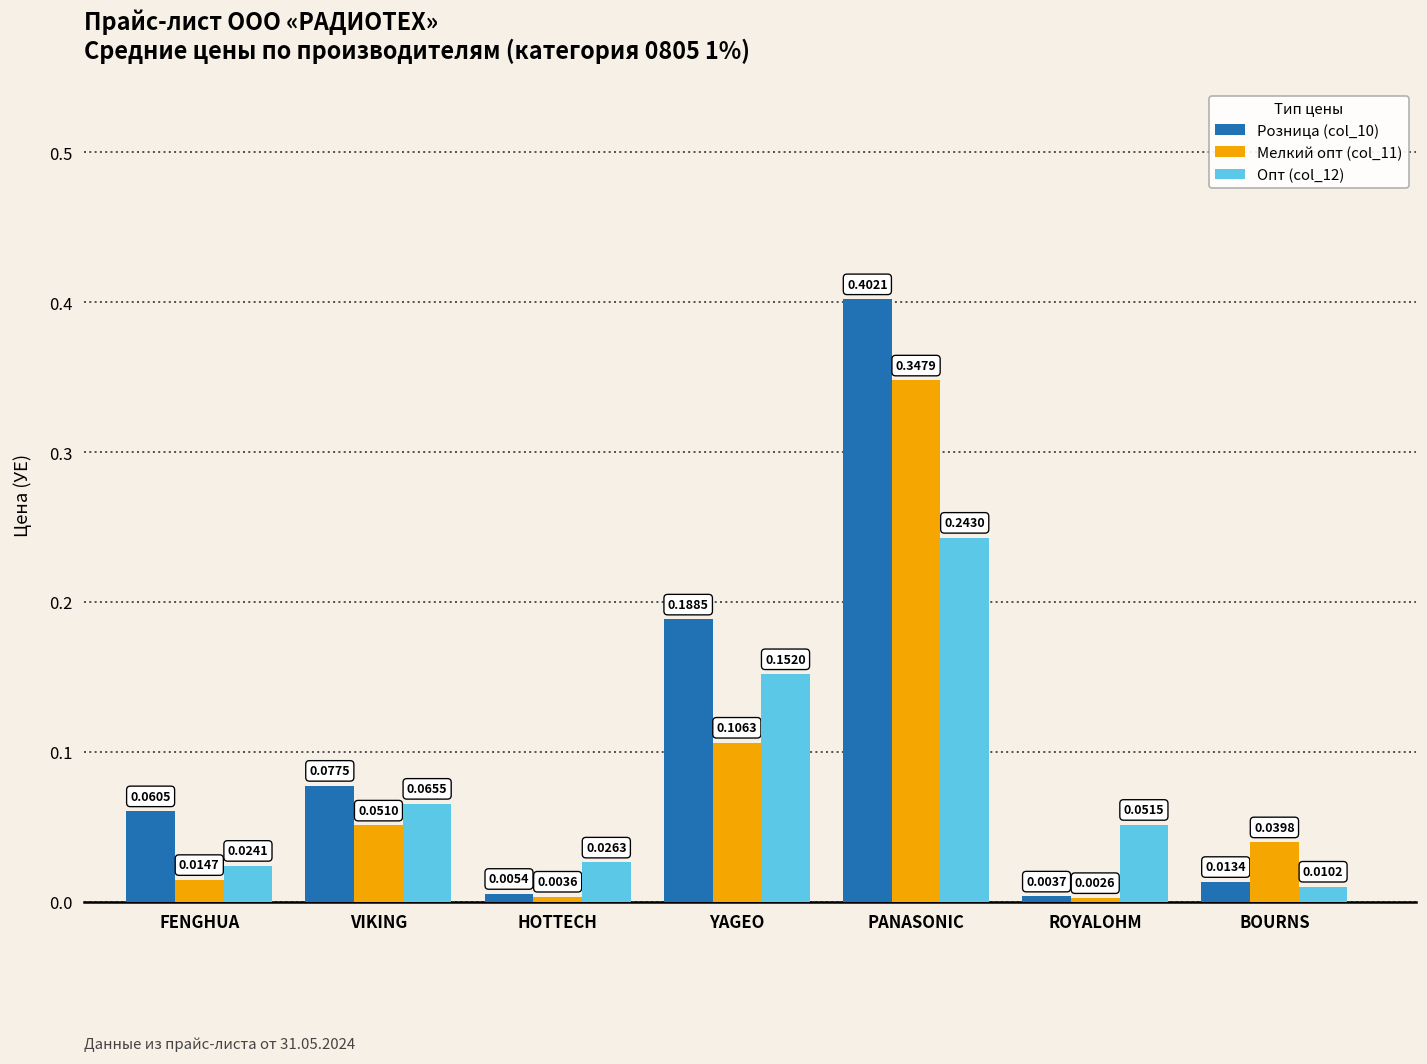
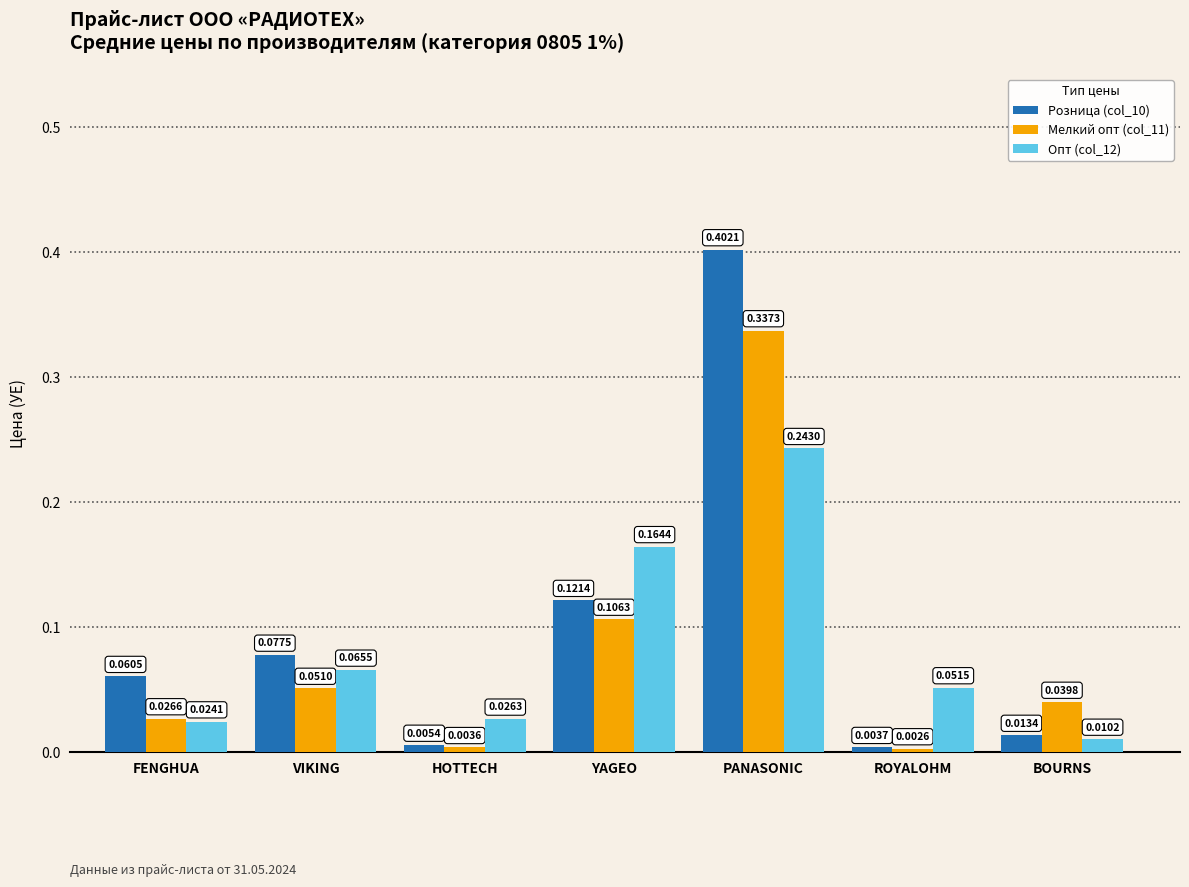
Мелкий опт (col_11), FENGHUA: 0.0147 -> 0.0266
Розница (col_10), YAGEO: 0.1885 -> 0.1214
Опт (col_12), YAGEO: 0.1520 -> 0.1644
Мелкий опт (col_11), PANASONIC: 0.3479 -> 0.3373
